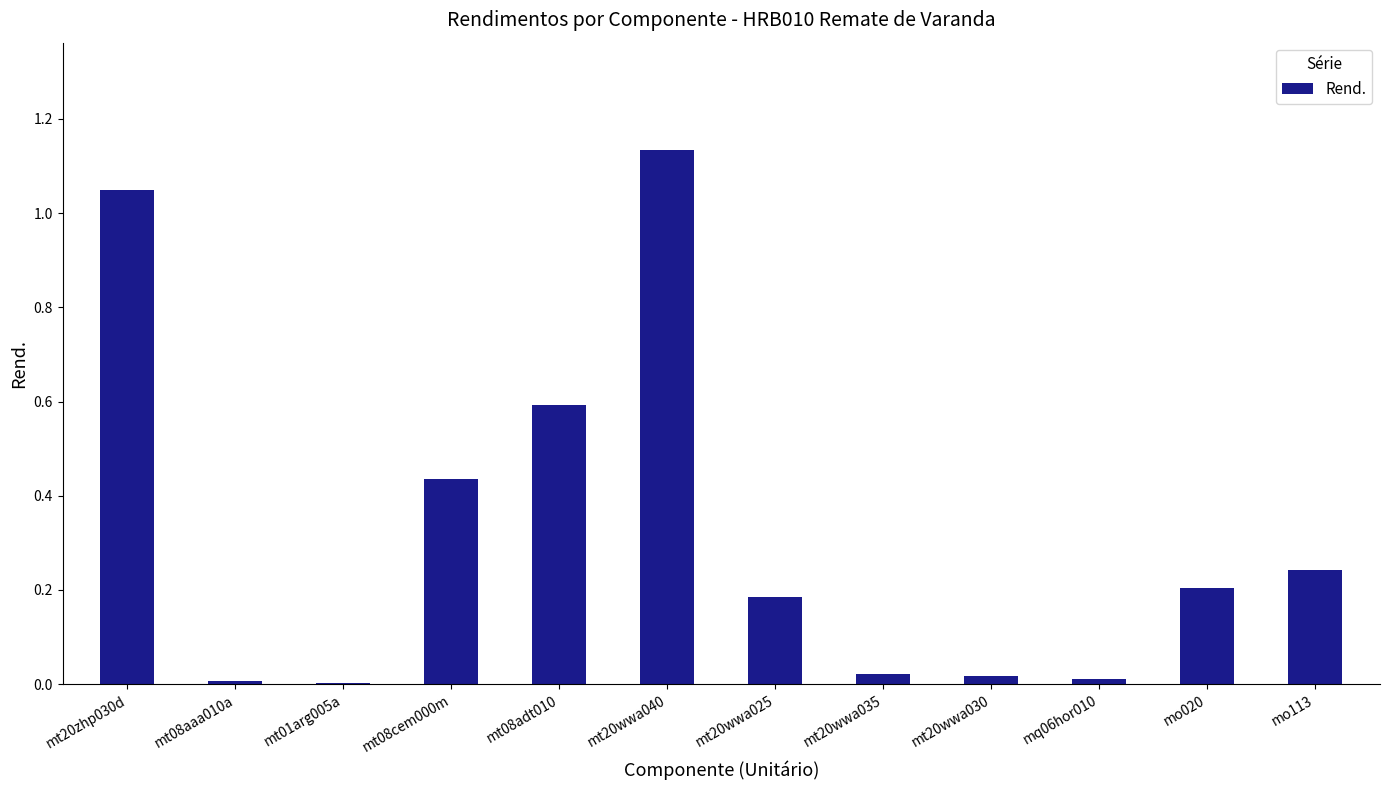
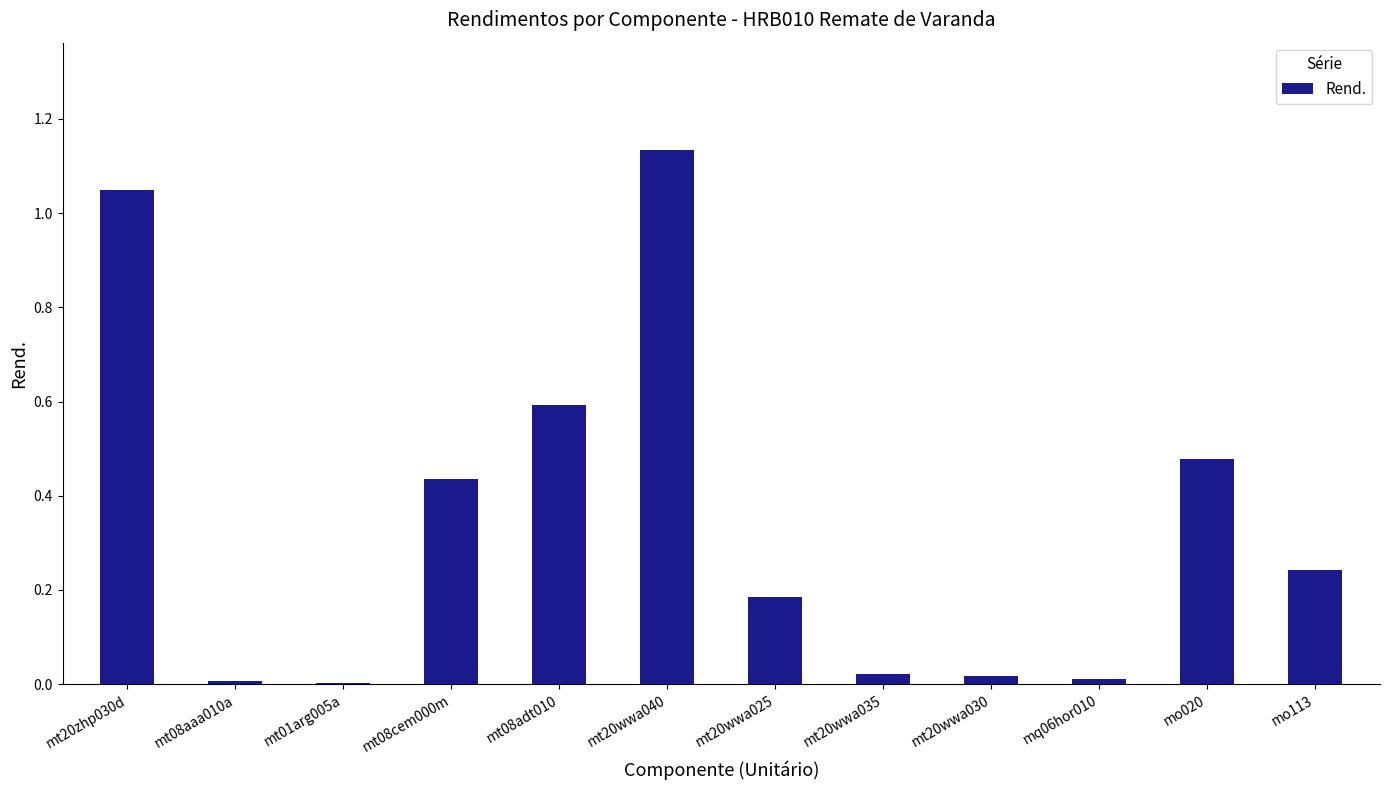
mo020: 0.20 -> 0.48
